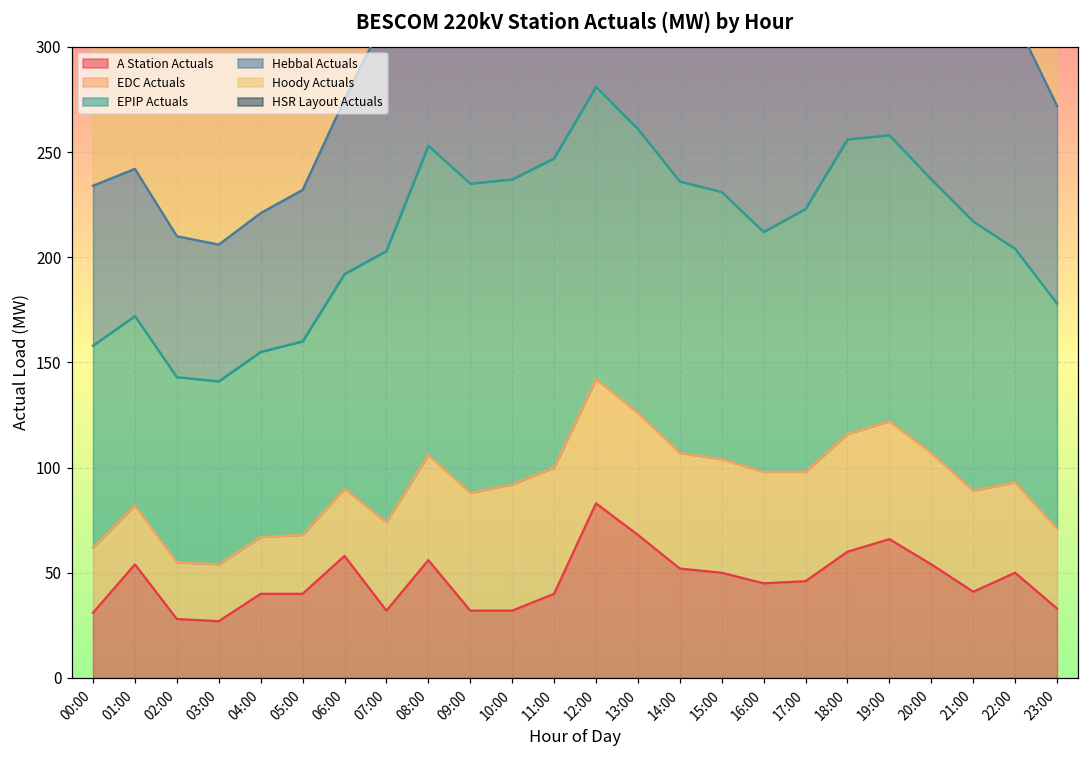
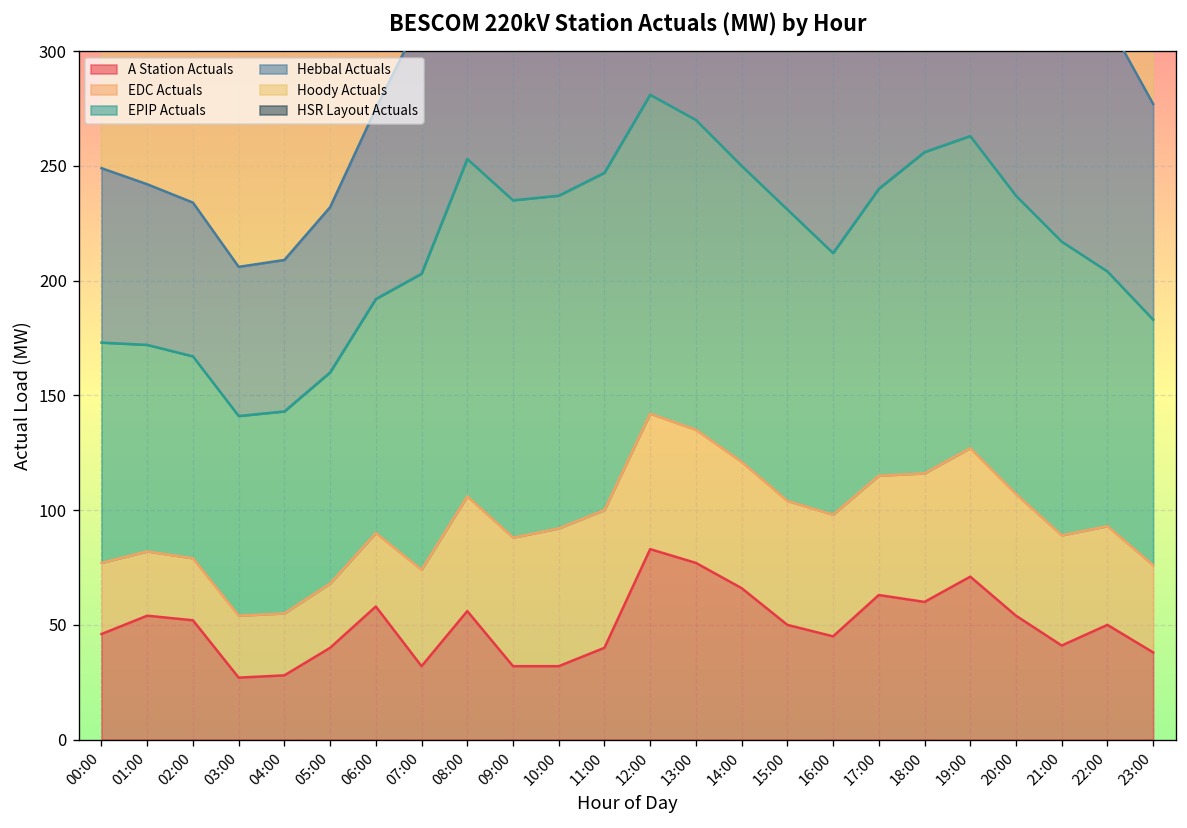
A Station Actuals, 00:00: 31 -> 46
A Station Actuals, 02:00: 28 -> 52
A Station Actuals, 04:00: 40 -> 28
A Station Actuals, 13:00: 68 -> 77
A Station Actuals, 14:00: 52 -> 66
A Station Actuals, 17:00: 46 -> 63
A Station Actuals, 19:00: 66 -> 71
A Station Actuals, 23:00: 33 -> 38
